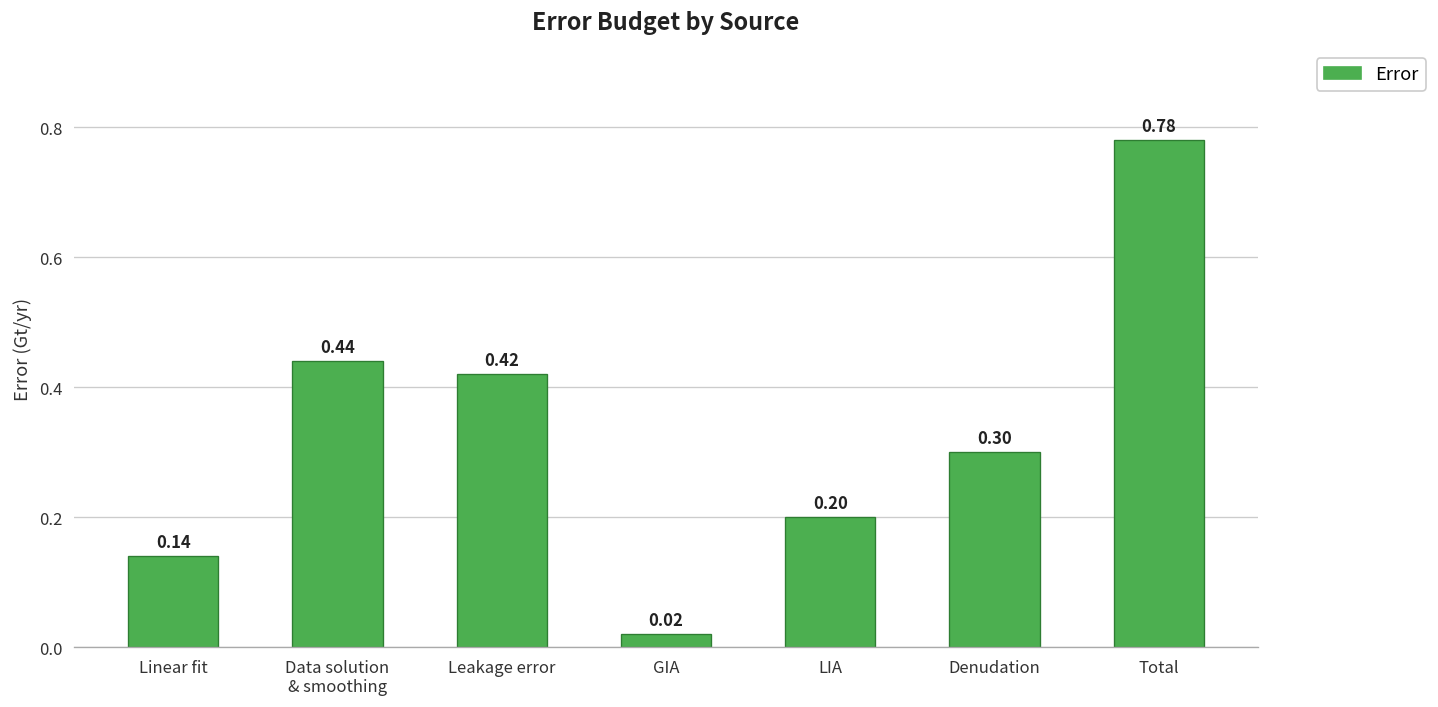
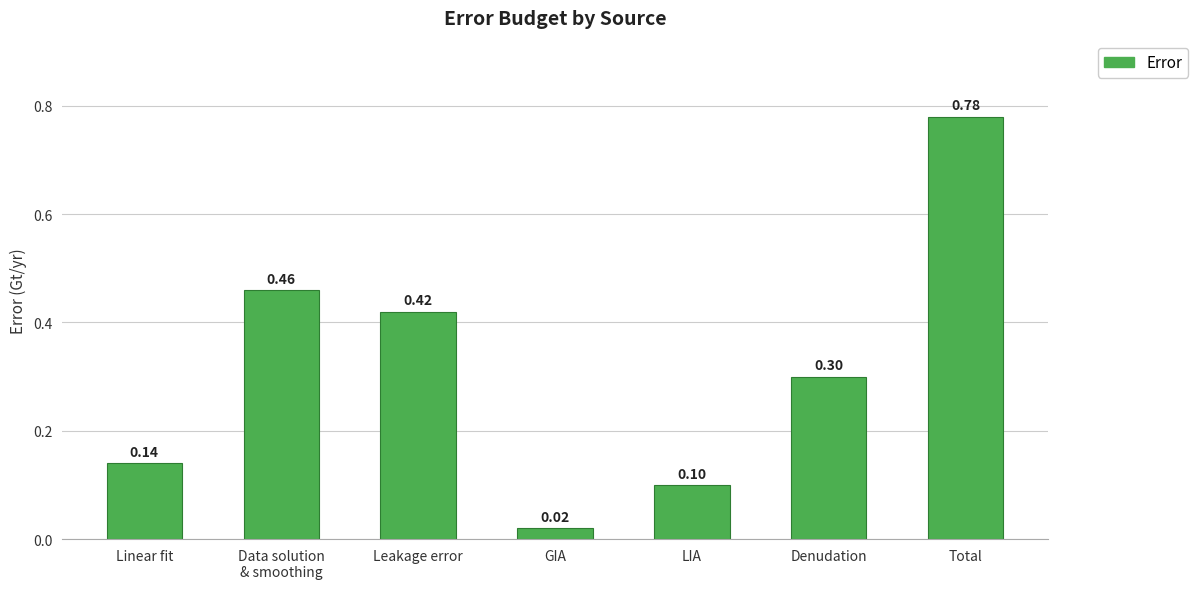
Data solution & smoothing: 0.44 -> 0.46
LIA: 0.20 -> 0.10
